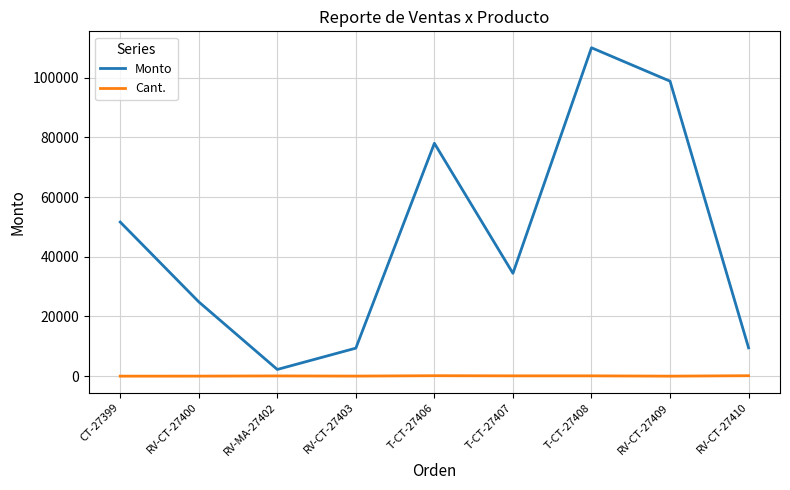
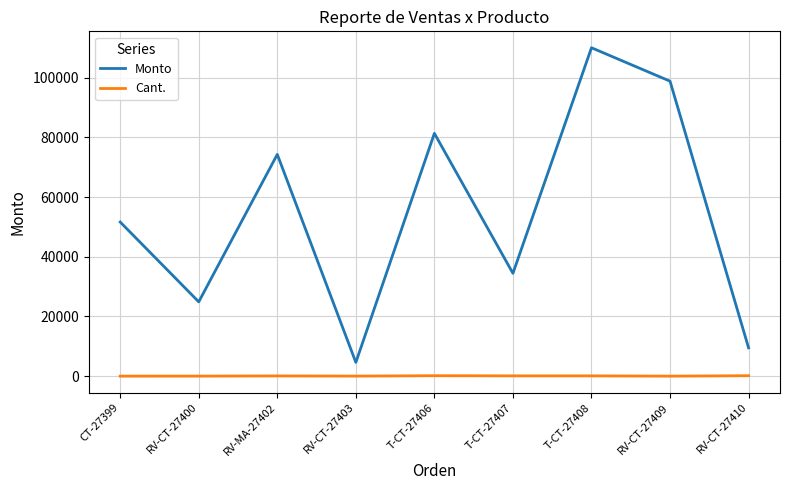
Monto, RV-MA-27402: 2000 -> 74000
Monto, RV-CT-27403: 9000 -> 5000
Monto, T-CT-27406: 78000 -> 81000
